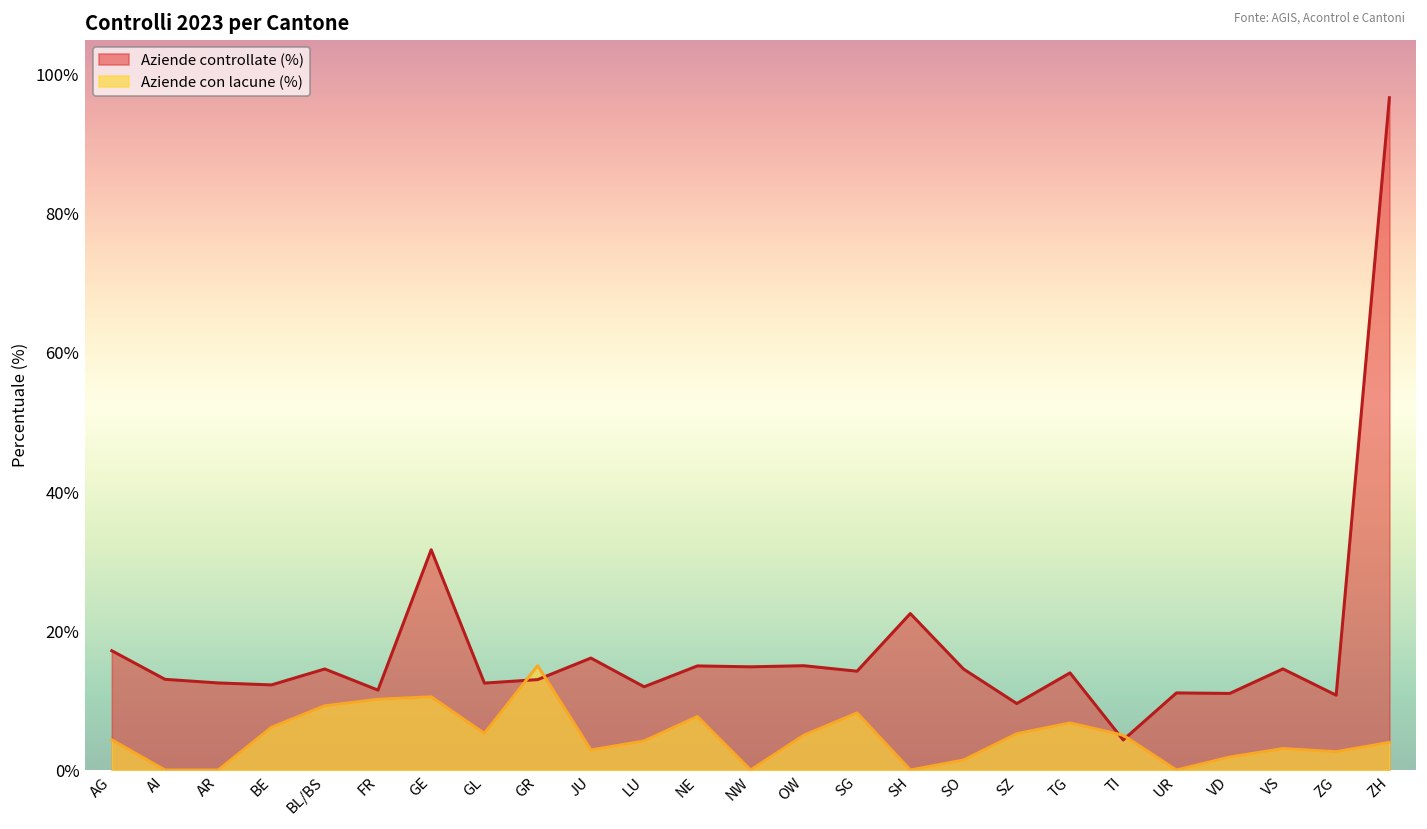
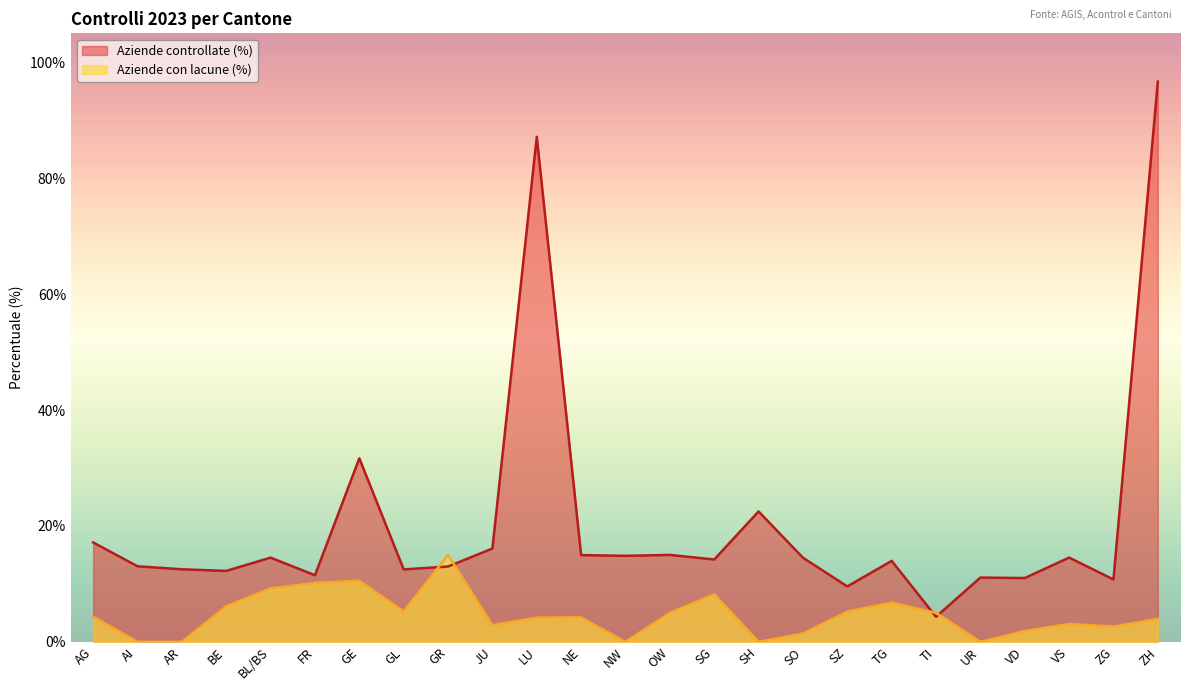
Aziende controllate (%), LU: 12% -> 87%
Aziende con lacune (%), NE: 8% -> 4%
